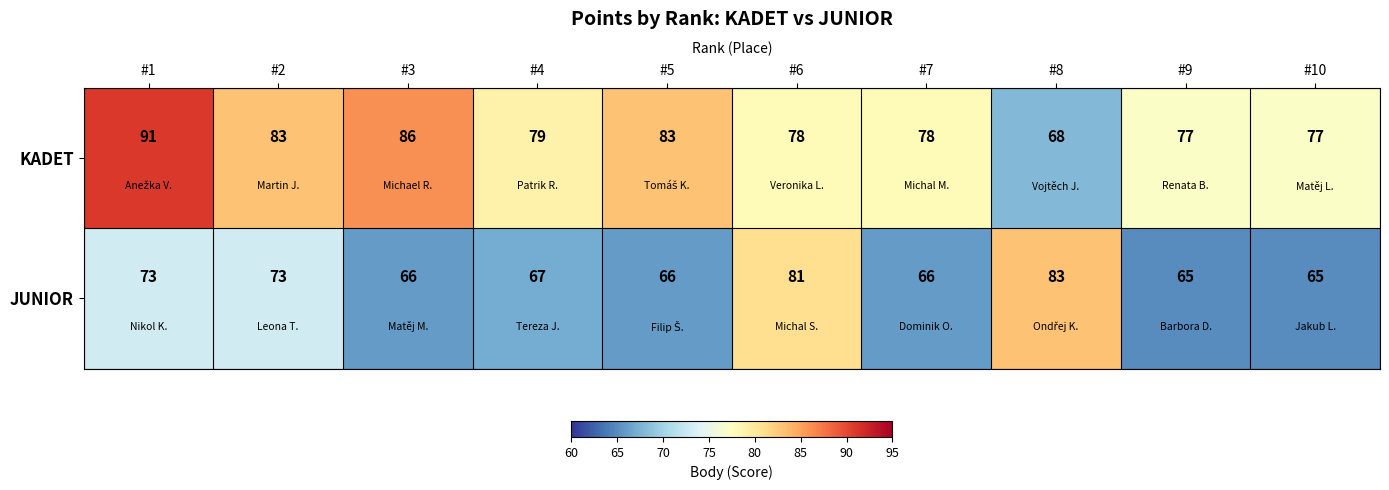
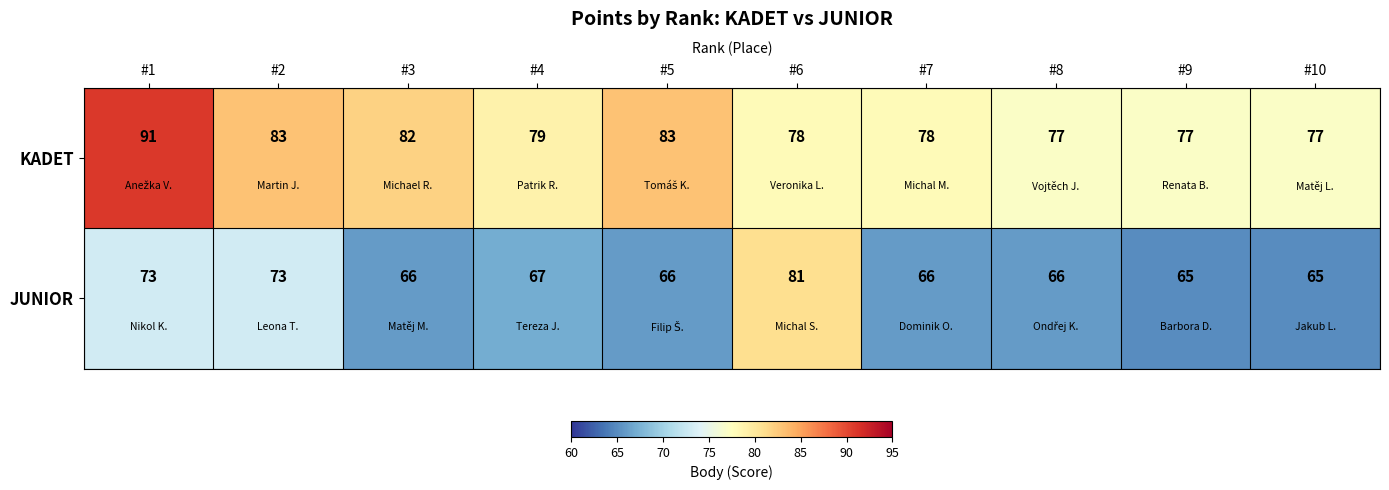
KADET, #3: 86 -> 82
KADET, #8: 68 -> 77
JUNIOR, #8: 83 -> 66
